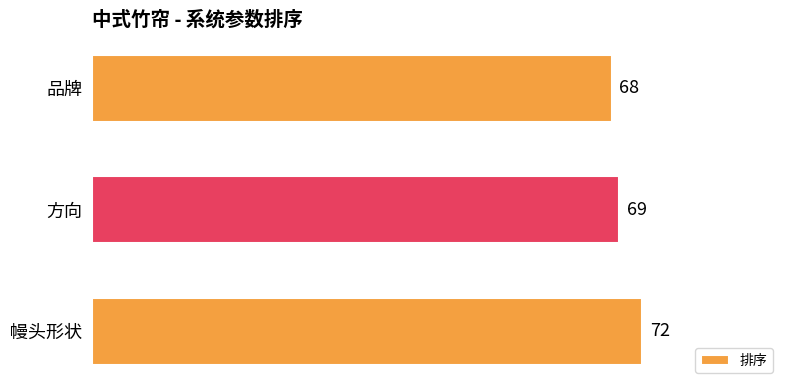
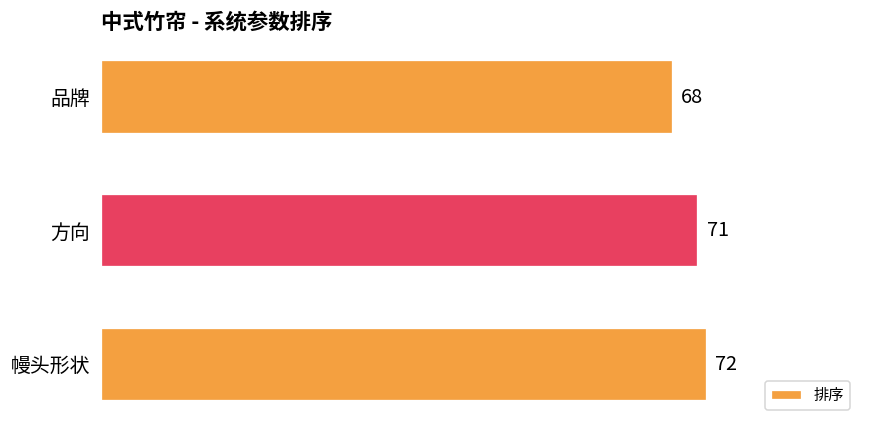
方向: 69 -> 71
